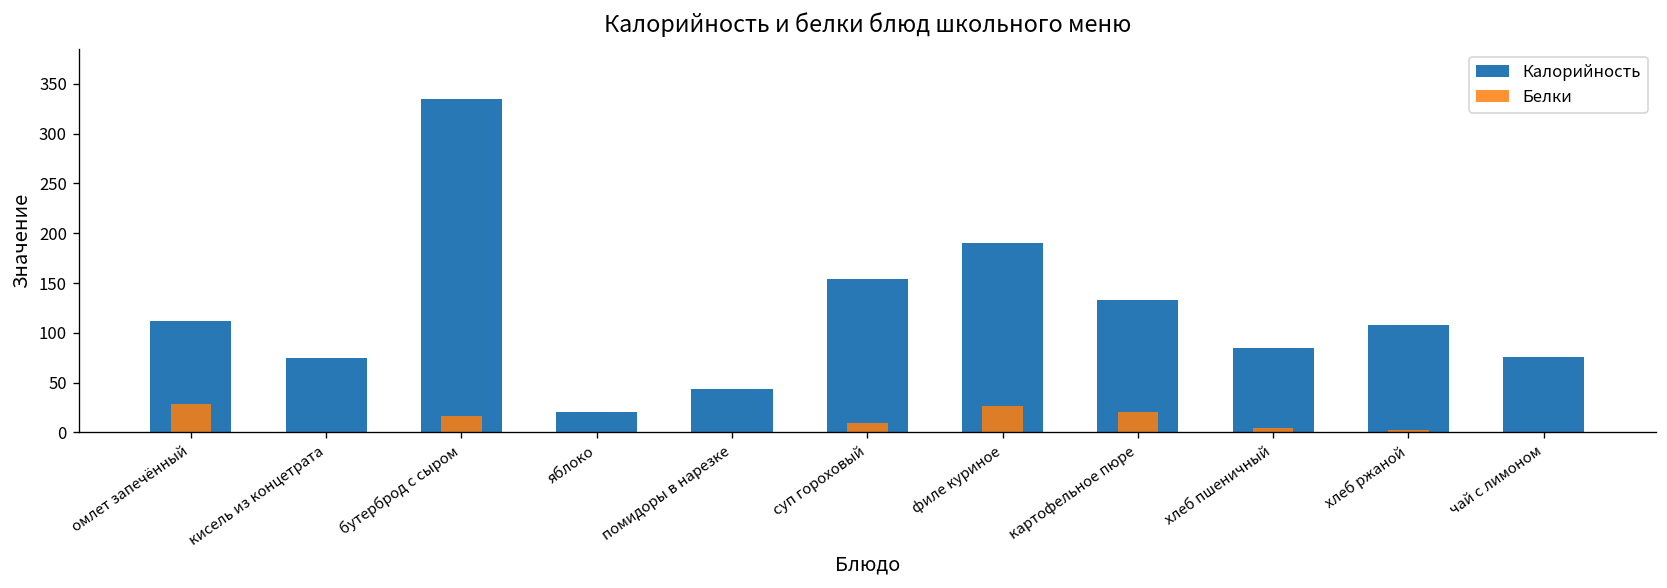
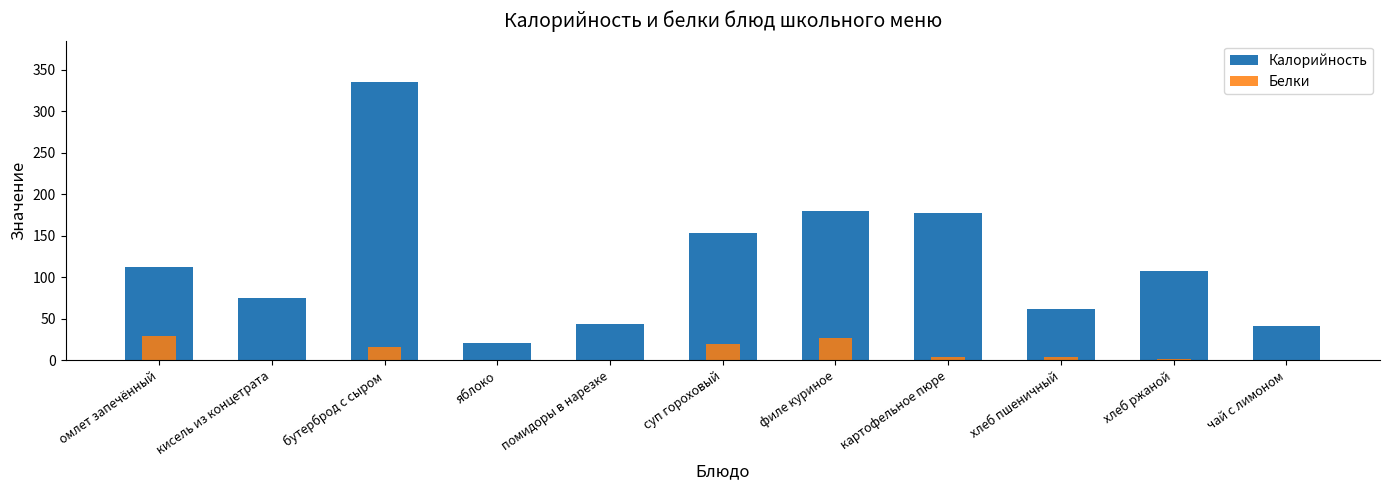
Белки, суп гороховый: 10 -> 20
Калорийность, филе куриное: 190 -> 180
Калорийность, картофельное пюре: 130 -> 180
Белки, картофельное пюре: 20 -> 0
Калорийность, хлеб пшеничный: 90 -> 60
Калорийность, чай с лимоном: 80 -> 40
